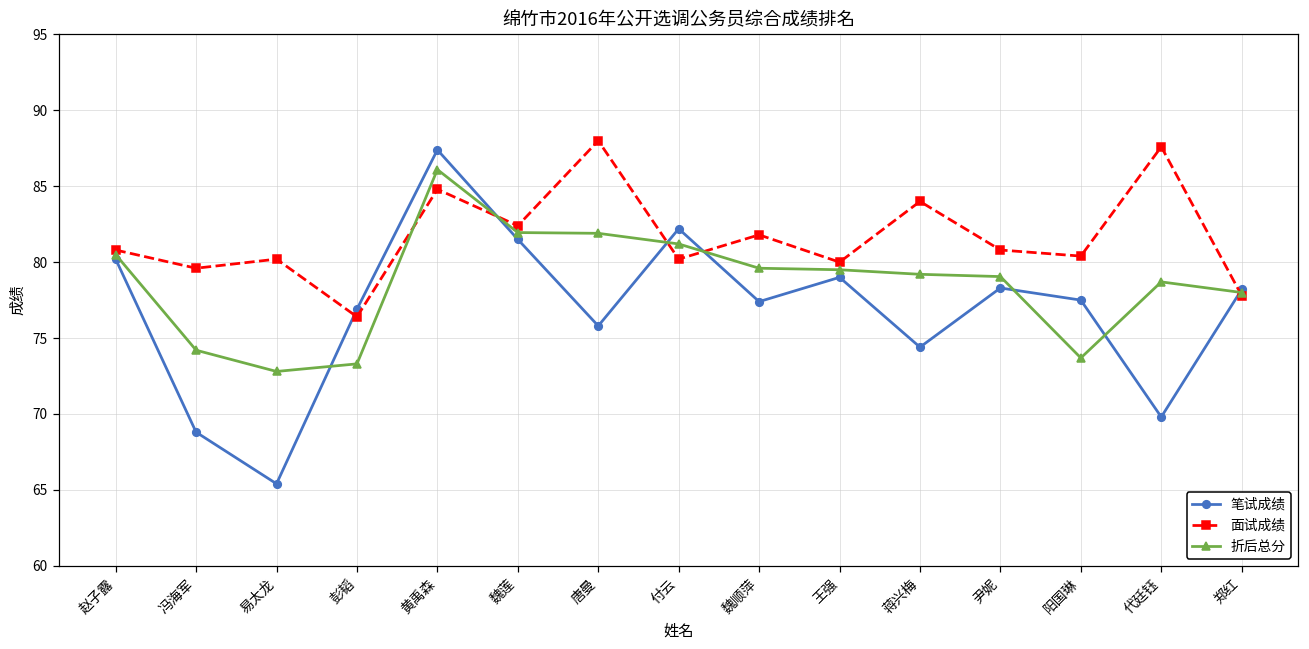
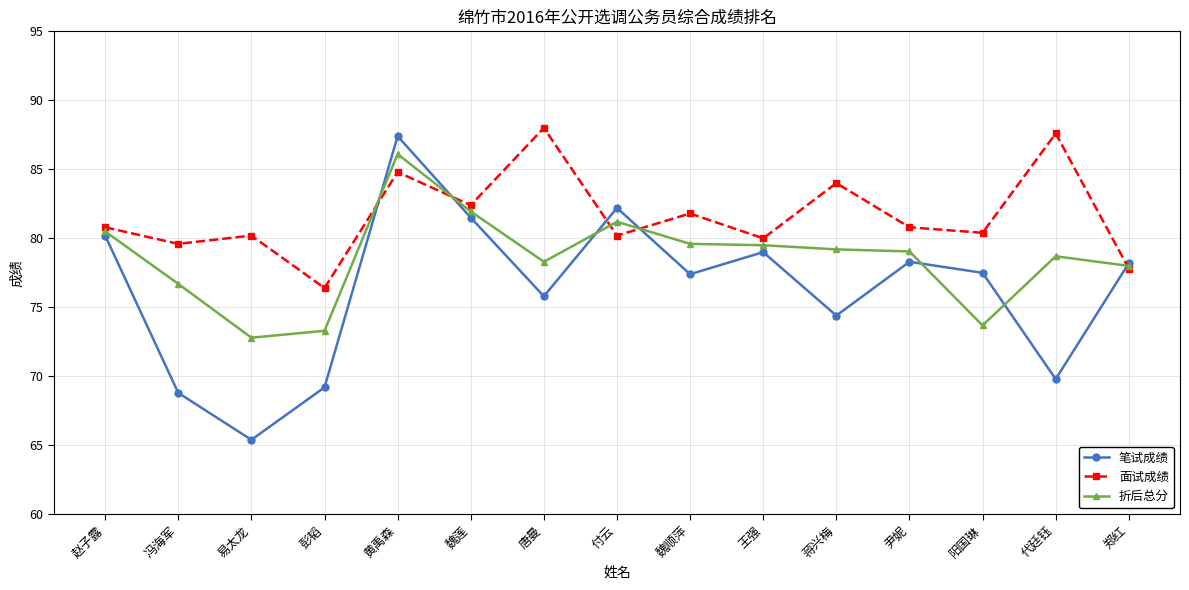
折后总分, 冯海军: 74.2 -> 76.7
笔试成绩, 彭韬: 76.9 -> 69.2
折后总分, 唐曼: 81.9 -> 78.3
